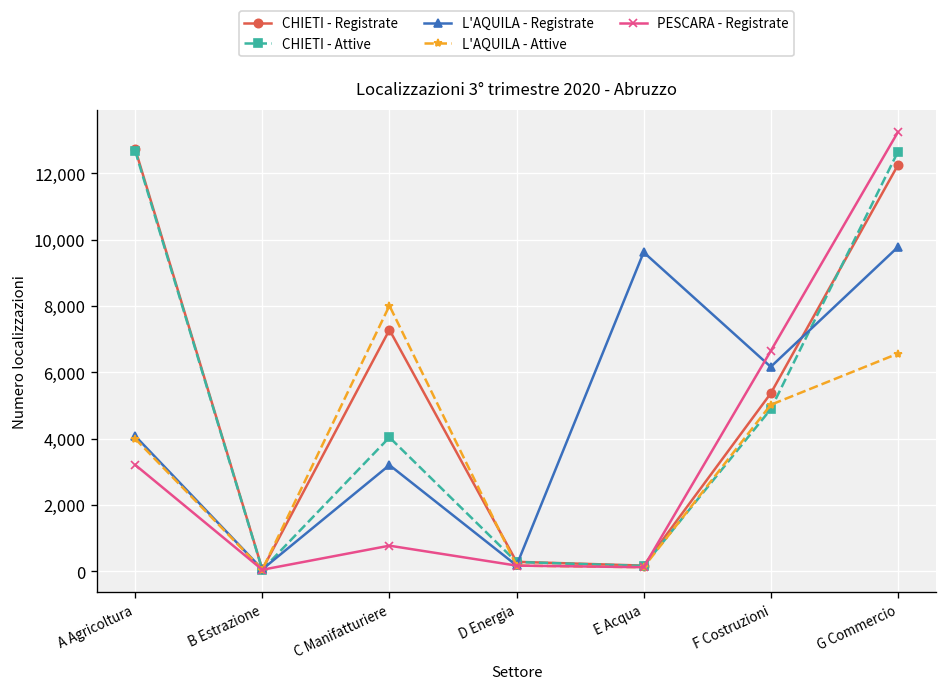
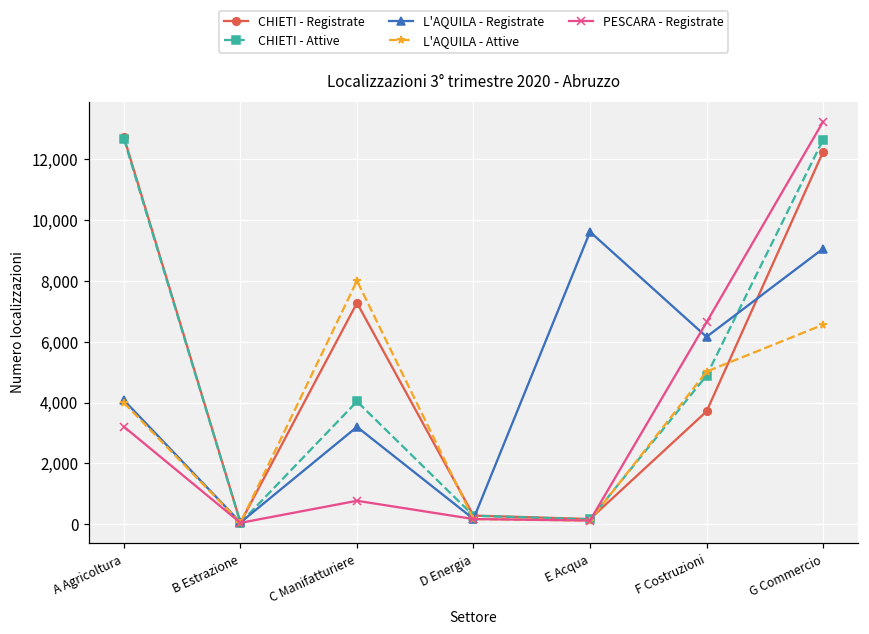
CHIETI - Registrate, F Costruzioni: 5,400 -> 3,700
L'AQUILA - Registrate, G Commercio: 9,800 -> 9,100
